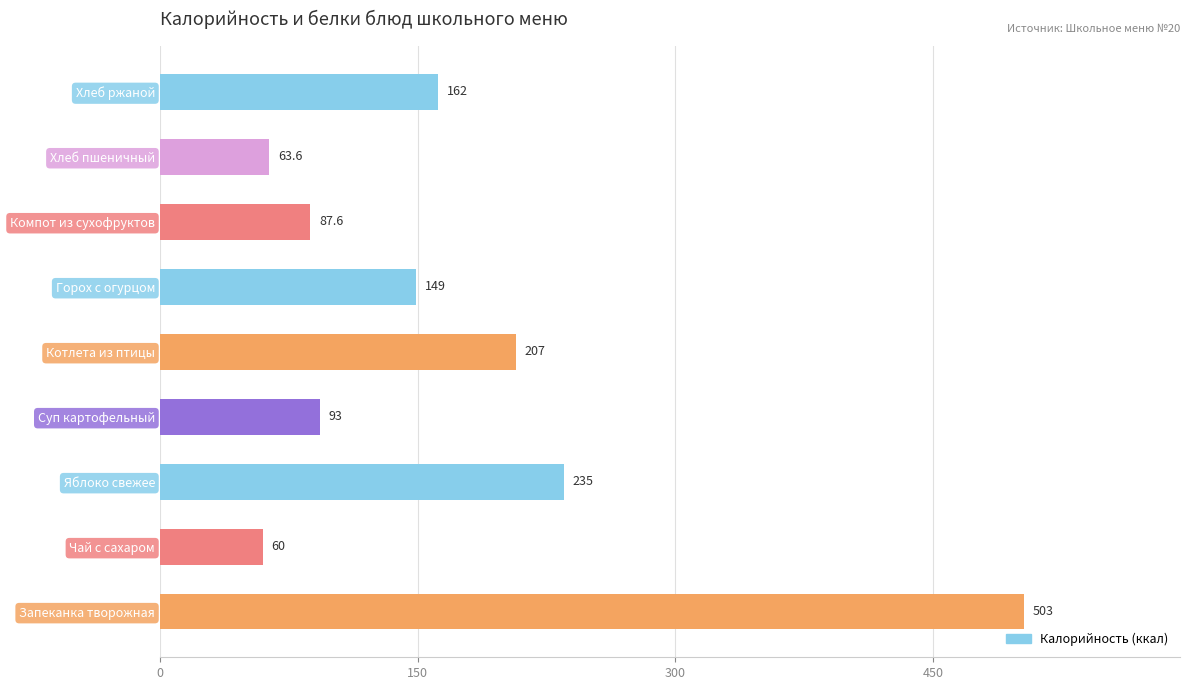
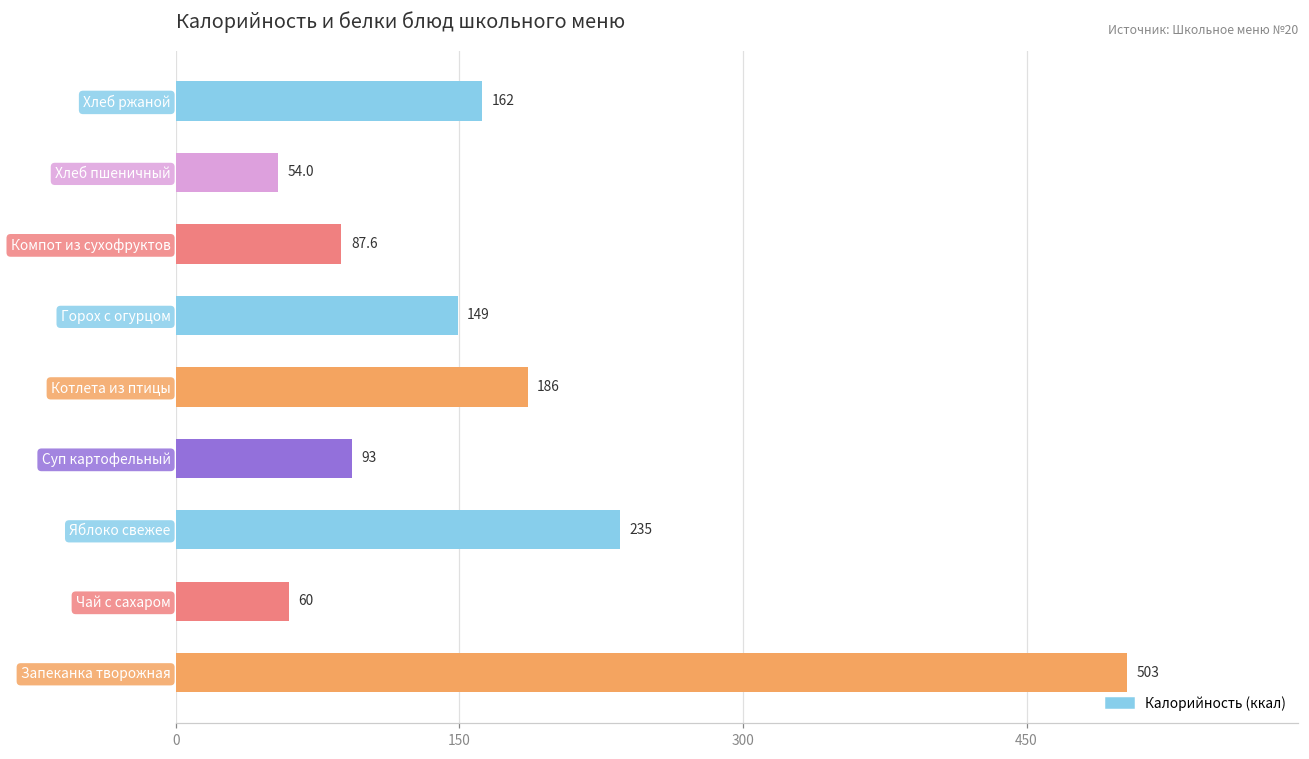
Хлеб пшеничный: 63.6 -> 54.0
Котлета из птицы: 207 -> 186
